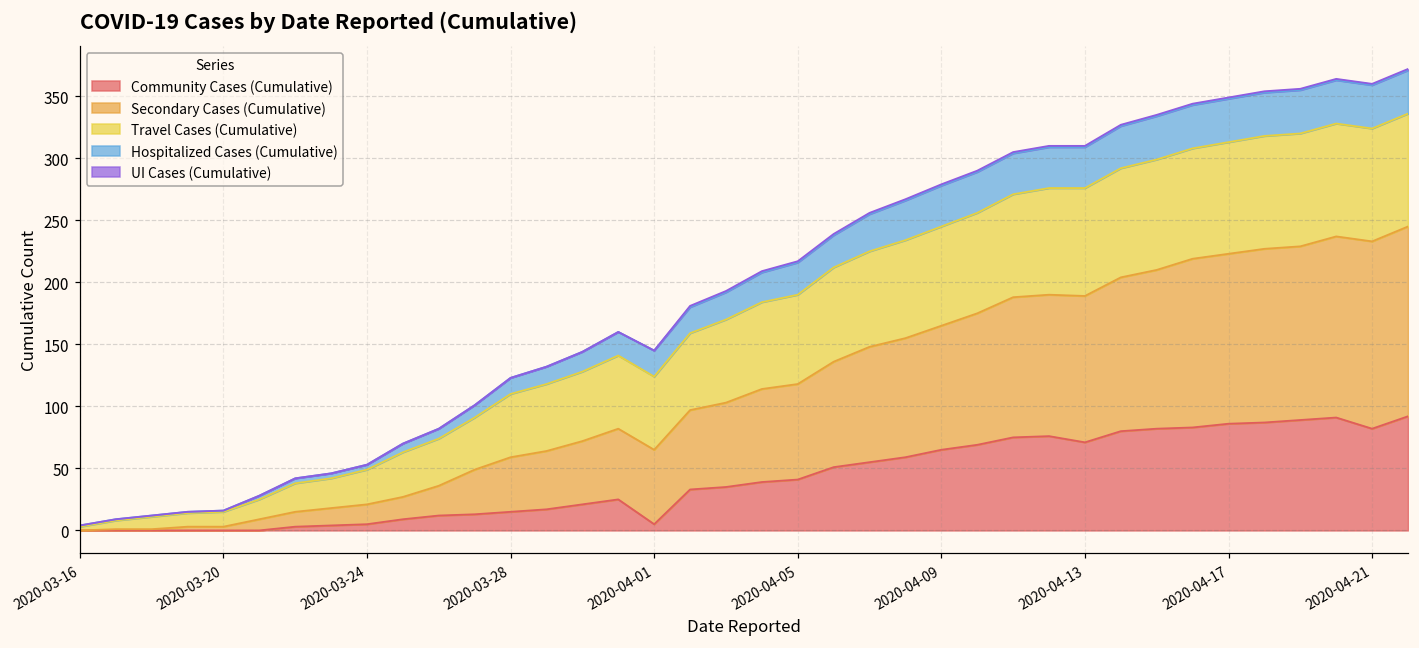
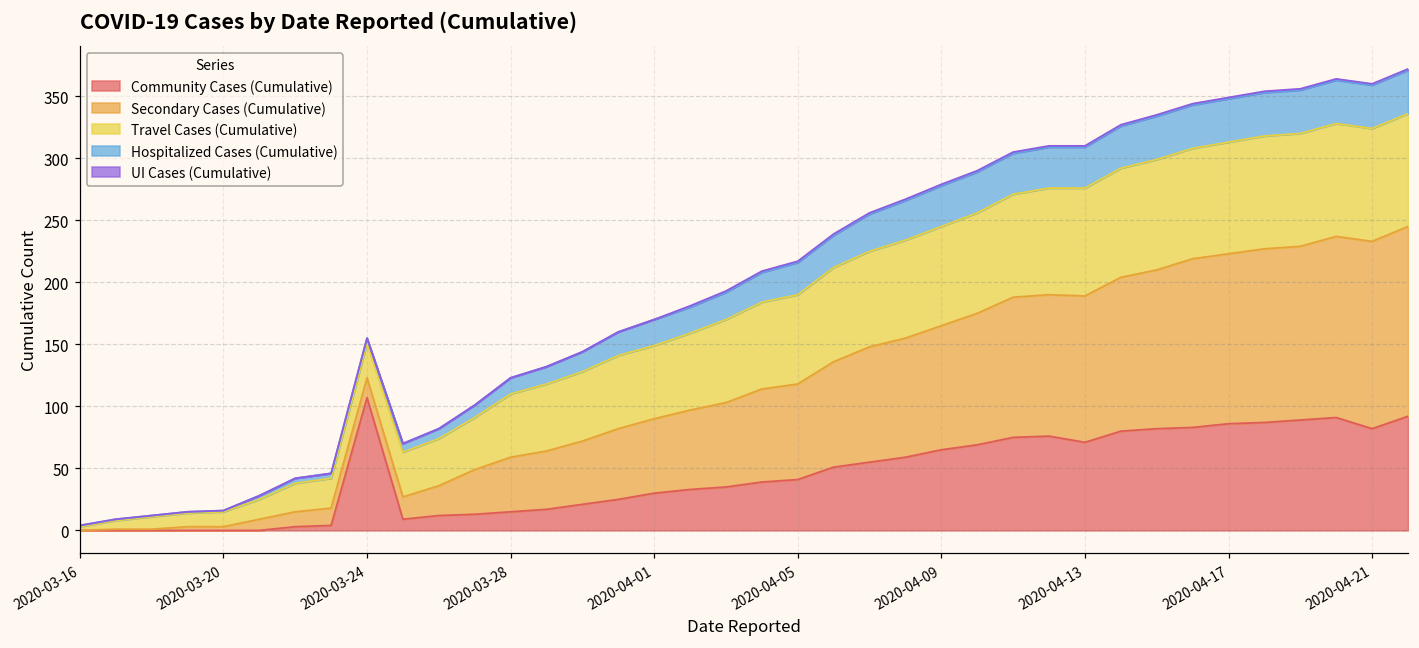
Community Cases (Cumulative), 2020-03-24: 5 -> 107
Community Cases (Cumulative), 2020-04-01: 5 -> 30
